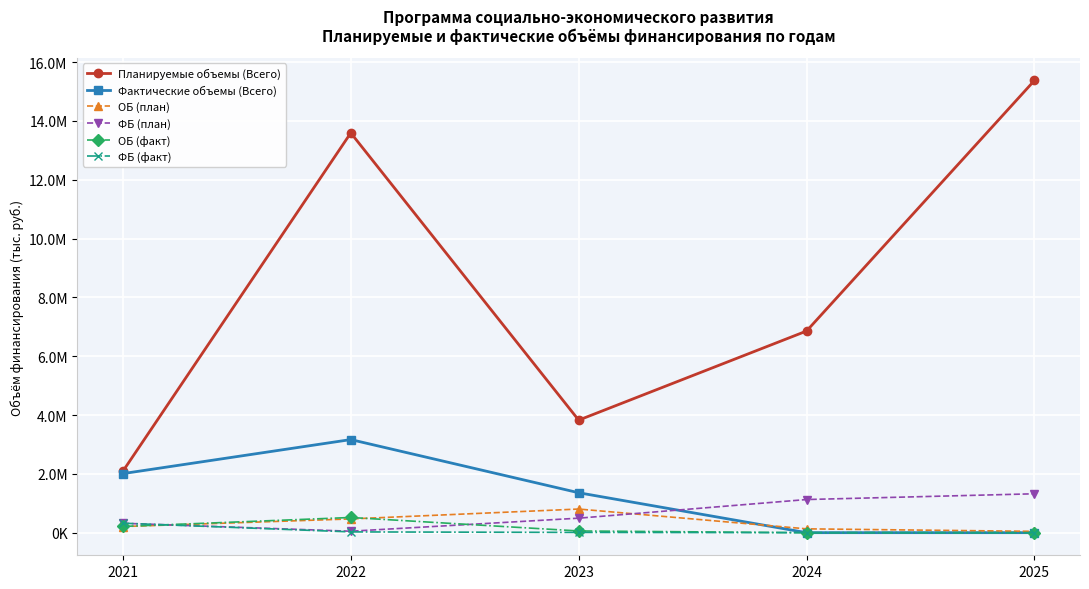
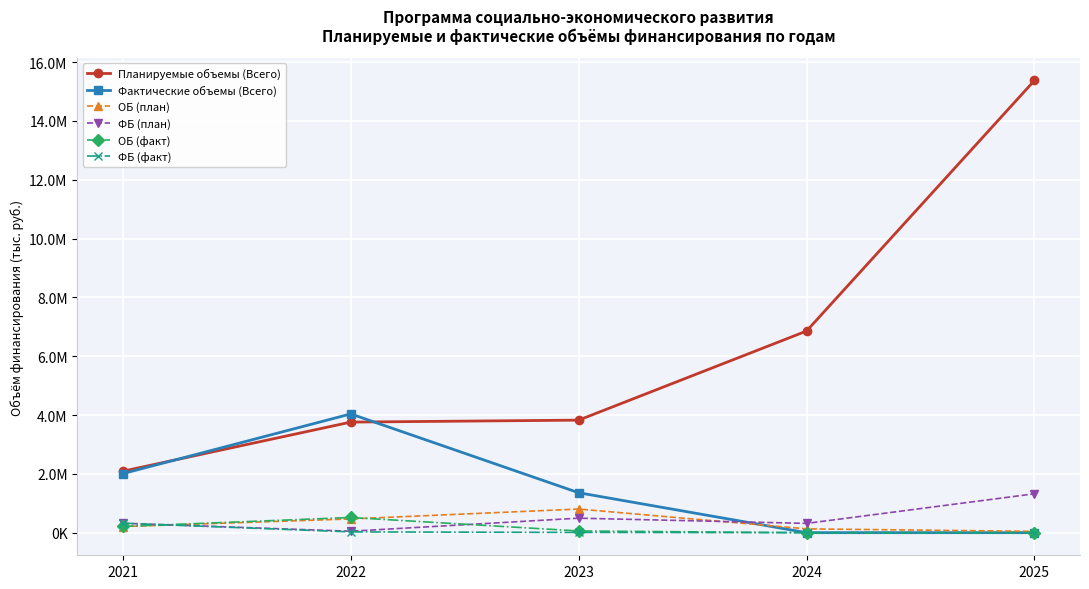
Планируемые объемы (Всего), 2022: 13600000 -> 3800000
Фактические объемы (Всего), 2022: 3200000 -> 4000000
ФБ (план), 2024: 1100000 -> 300000
